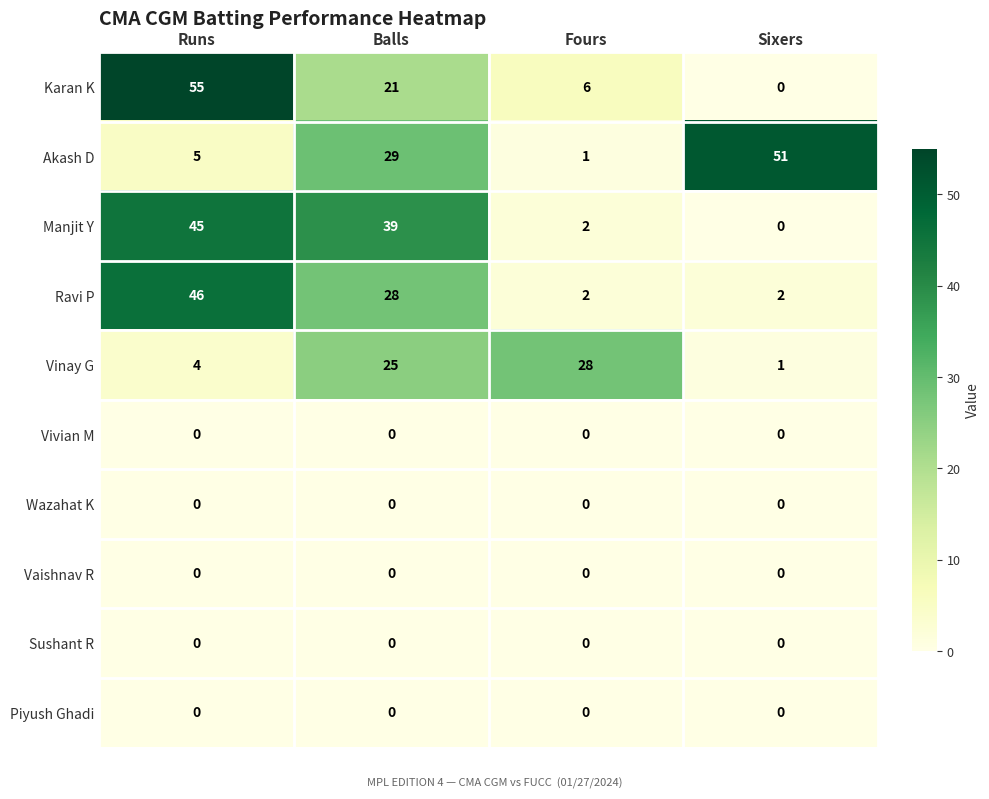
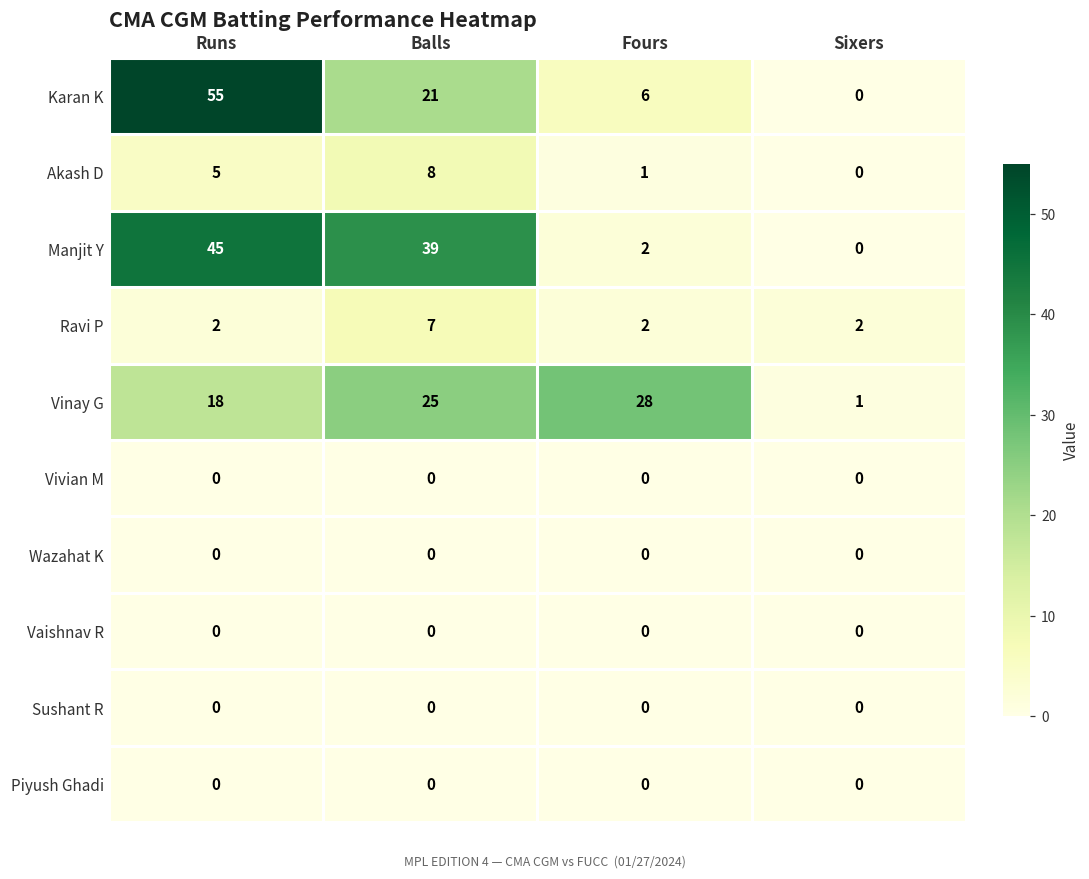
Akash D, Balls: 29 -> 8
Akash D, Sixers: 51 -> 0
Ravi P, Runs: 46 -> 2
Ravi P, Balls: 28 -> 7
Vinay G, Runs: 4 -> 18
